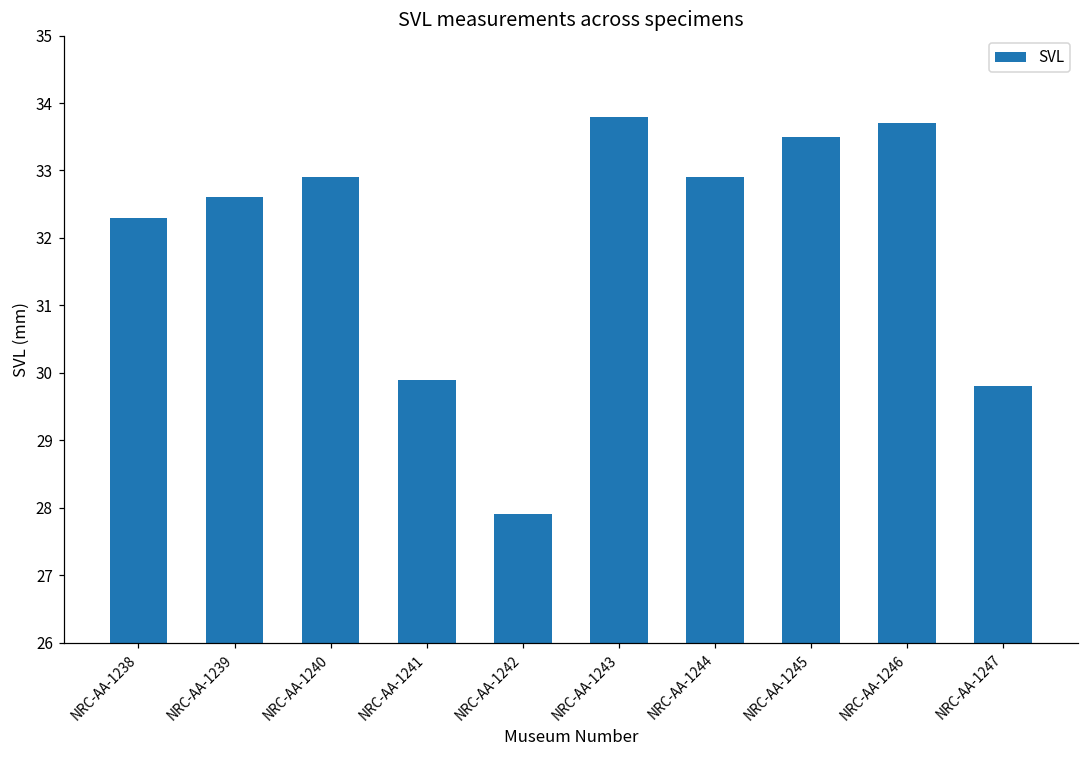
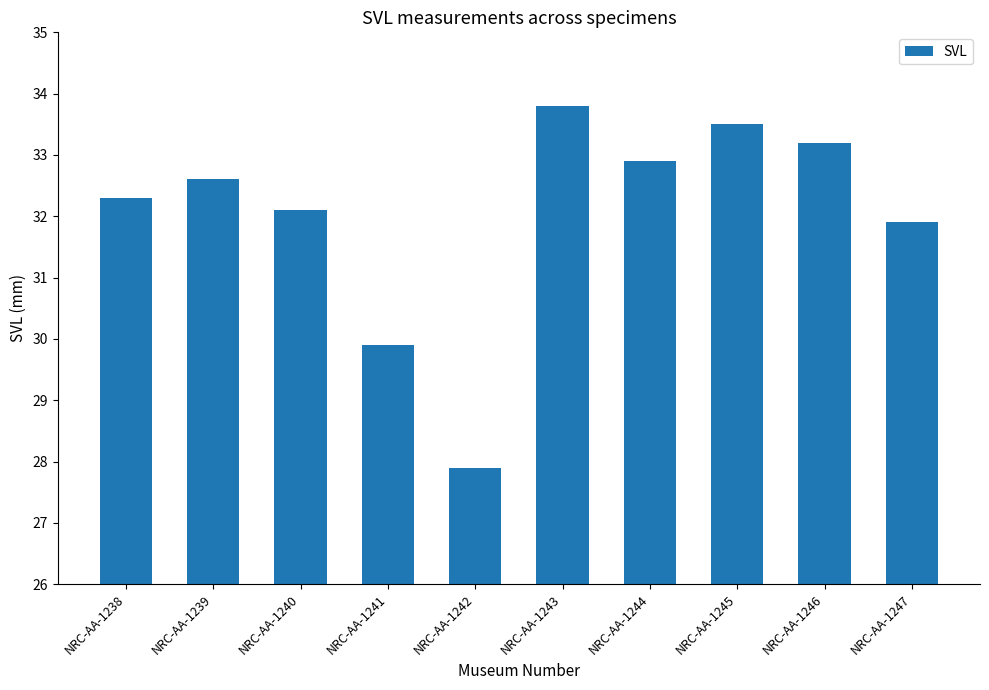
NRC-AA-1240: 32.9 -> 32.1
NRC-AA-1246: 33.7 -> 33.2
NRC-AA-1247: 29.8 -> 31.9
